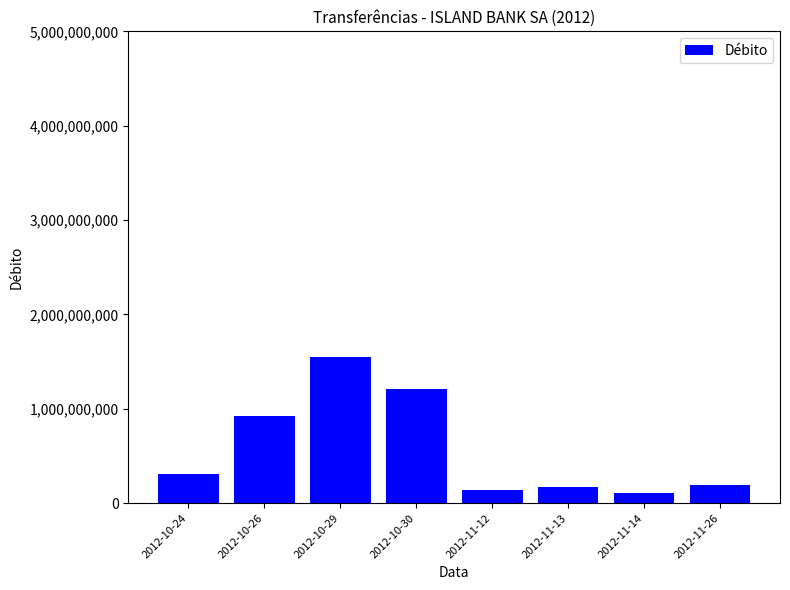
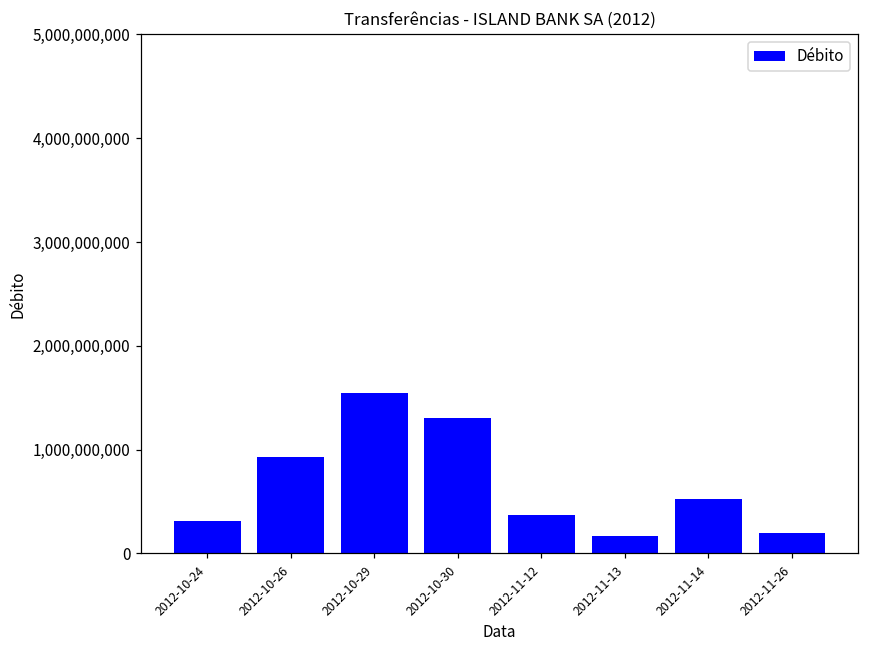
2012-10-30: 1,200,000,000 -> 1,300,000,000
2012-11-12: 100,000,000 -> 400,000,000
2012-11-14: 100,000,000 -> 500,000,000
